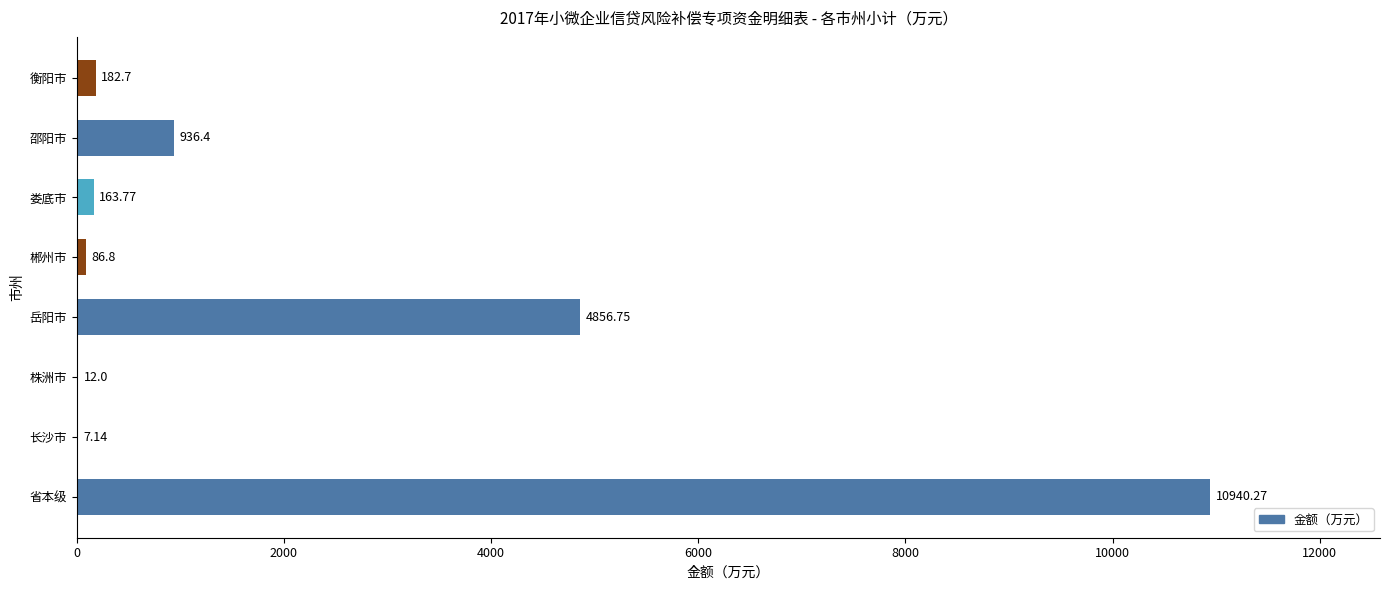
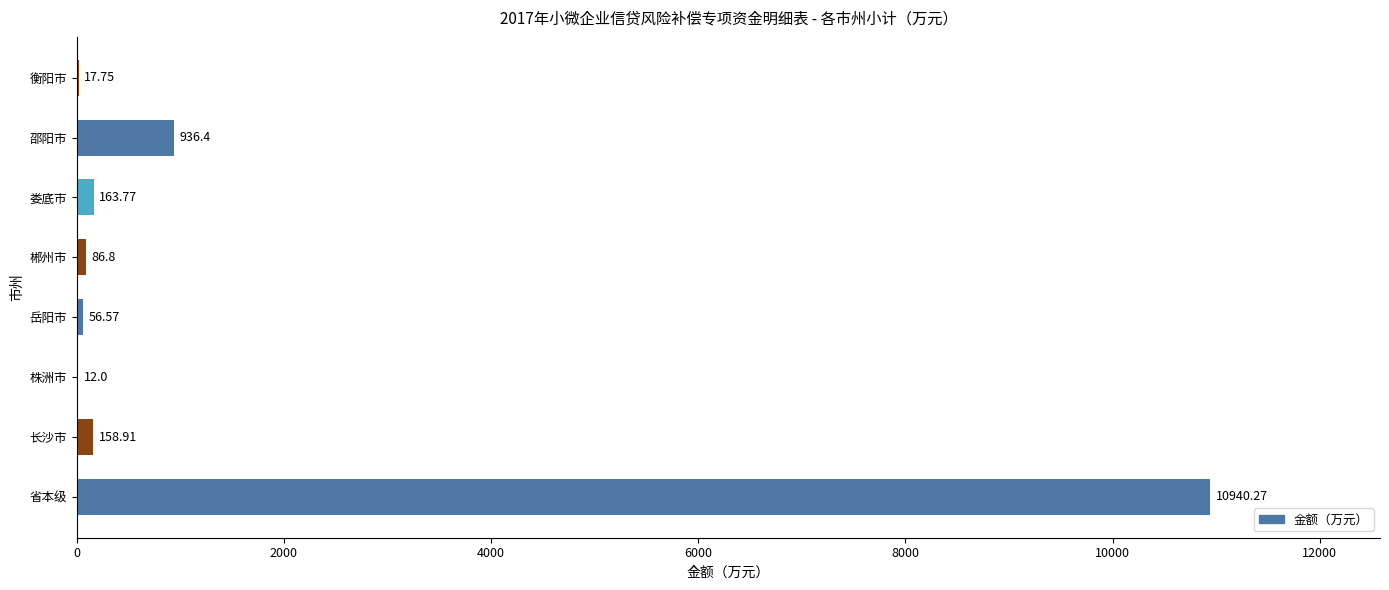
衡阳市: 182.7 -> 17.75
岳阳市: 4856.75 -> 56.57
长沙市: 7.14 -> 158.91
